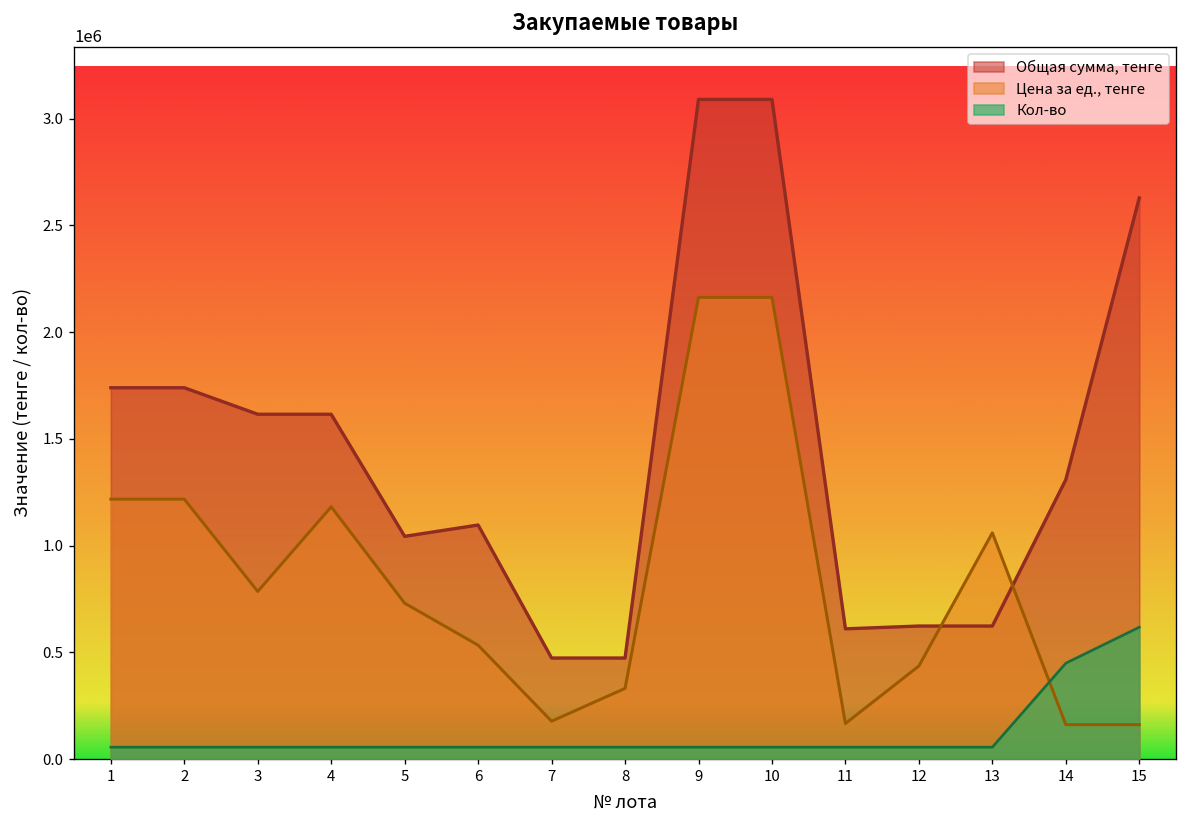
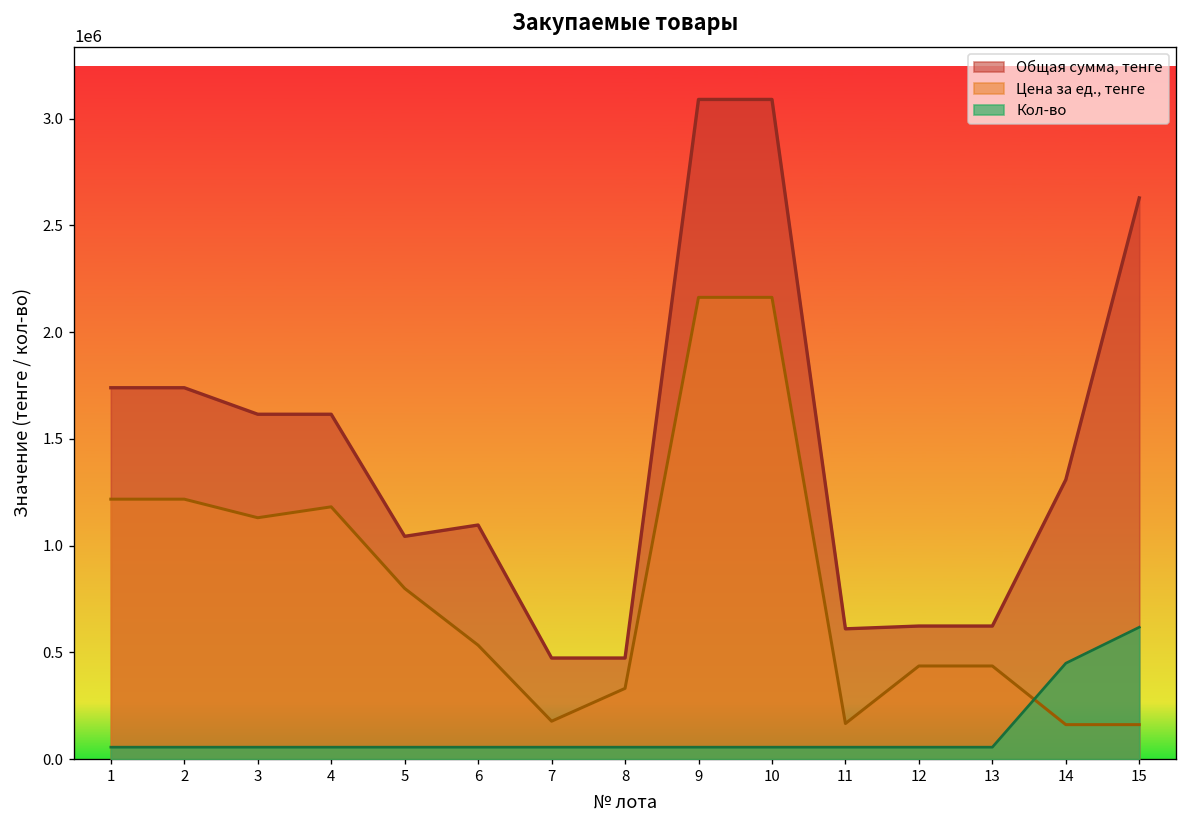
Цена за ед., тенге, 3: 790000 -> 1130000
Цена за ед., тенге, 5: 730000 -> 800000
Цена за ед., тенге, 13: 1060000 -> 440000
